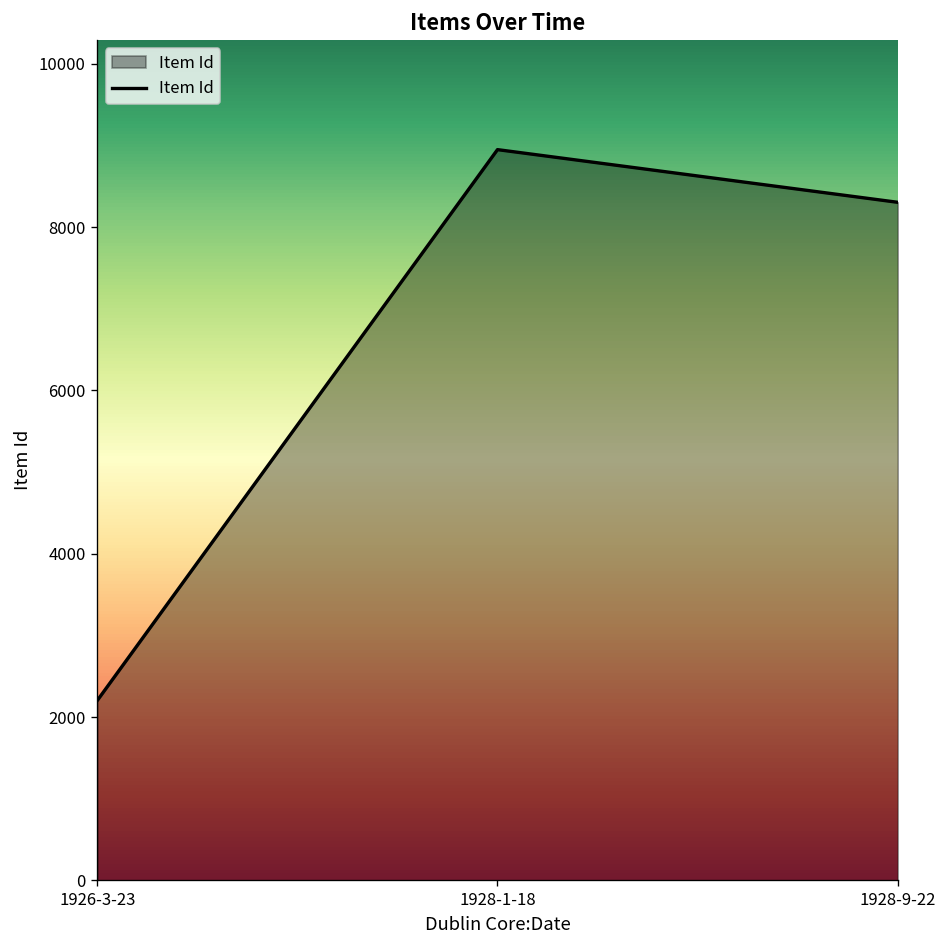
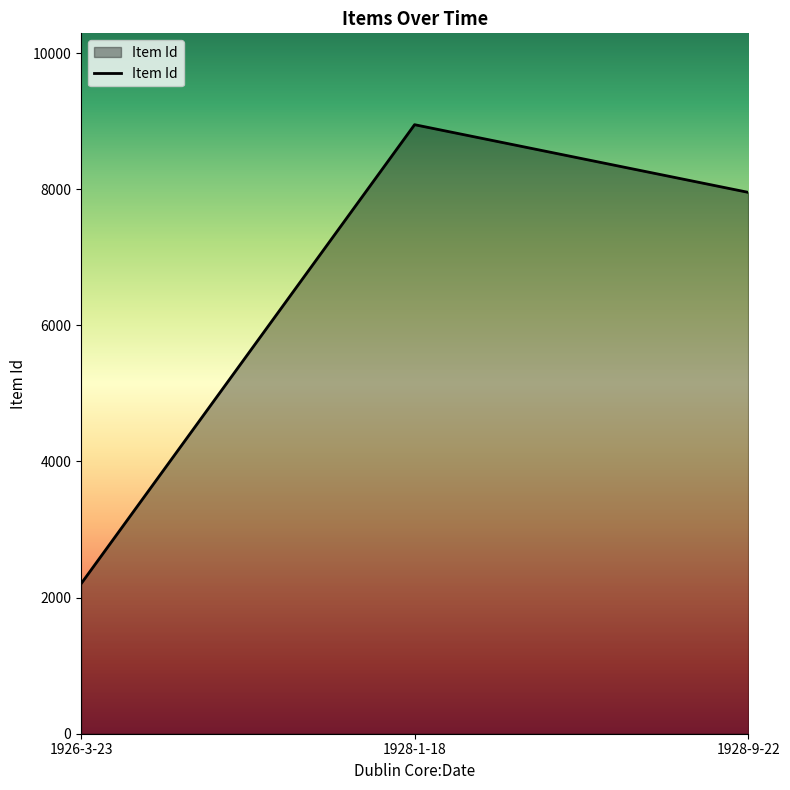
1928-9-22: 8300 -> 8000
